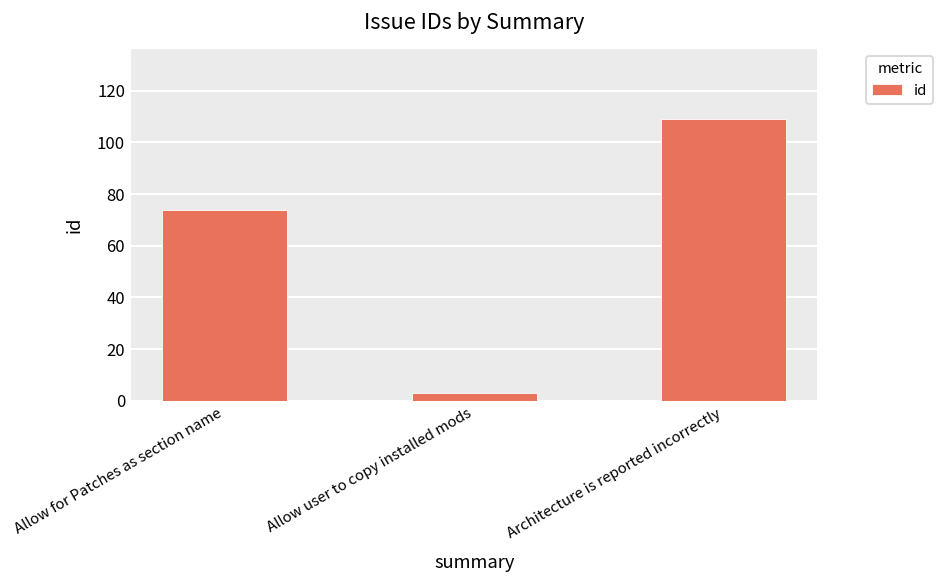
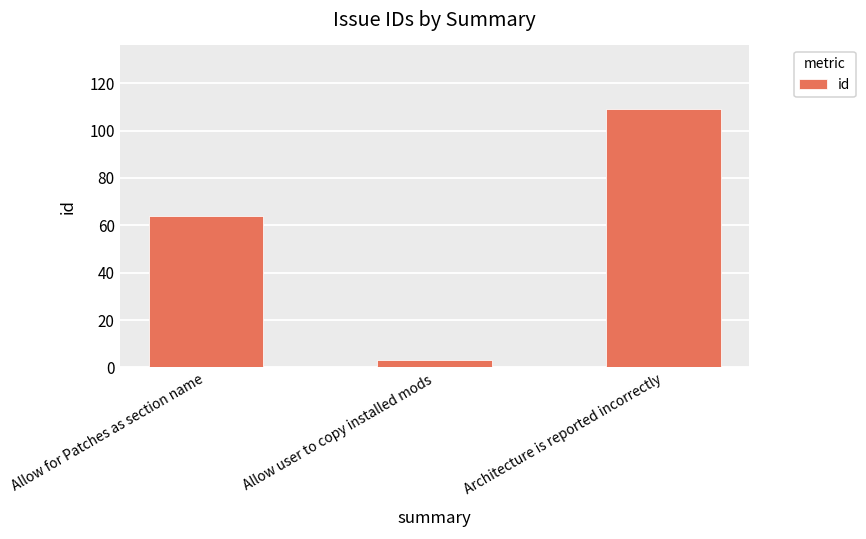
Allow for Patches as section name: 74 -> 64
